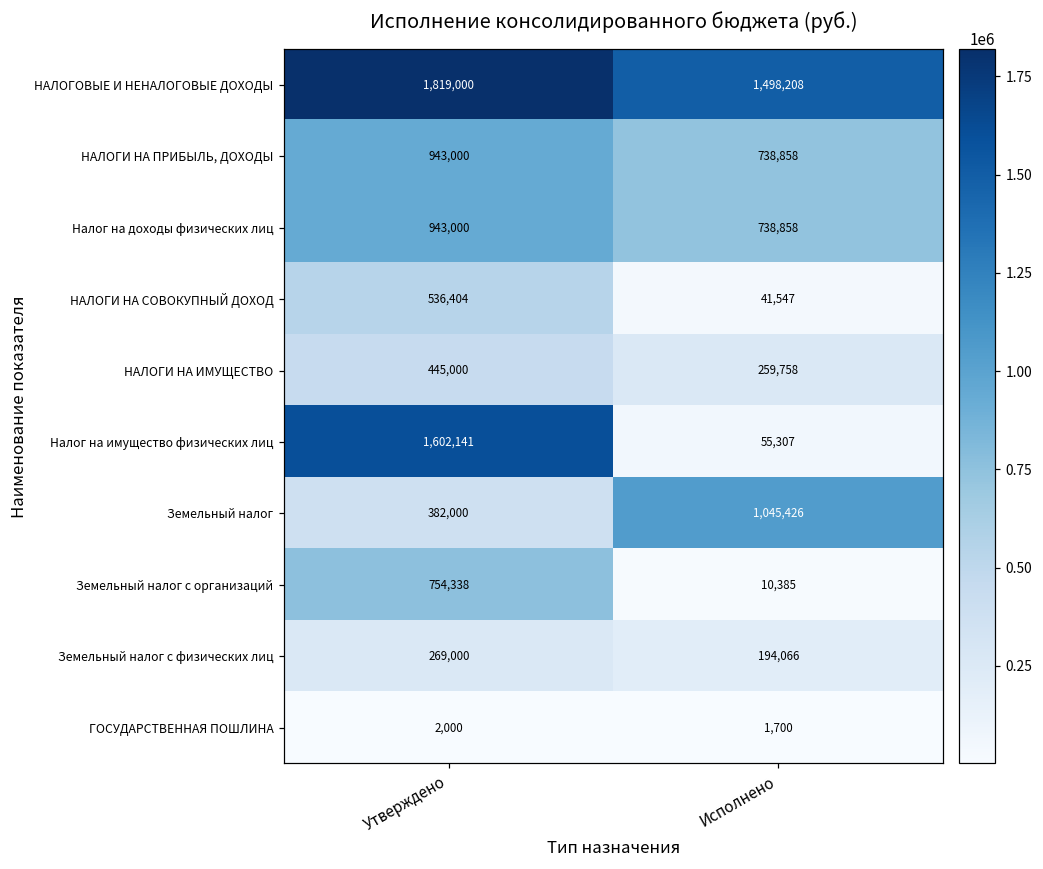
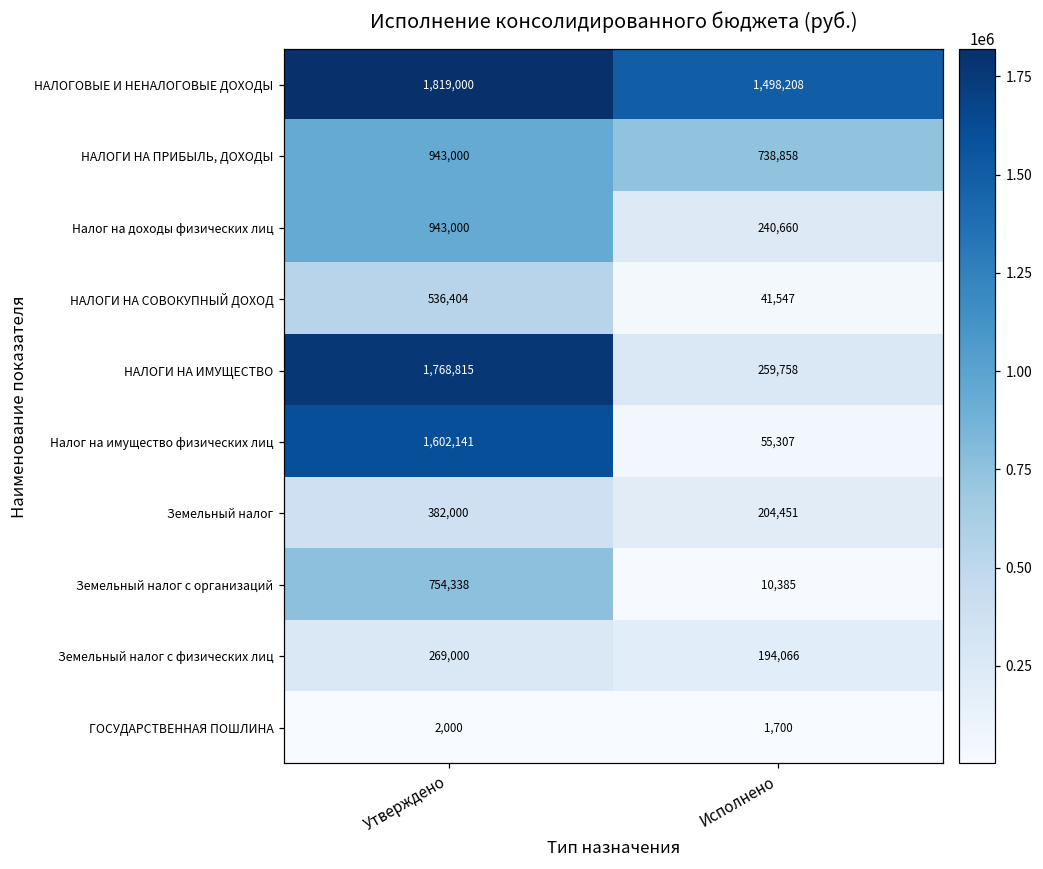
Налог на доходы физических лиц, Исполнено: 738,858 -> 240,660
НАЛОГИ НА ИМУЩЕСТВО, Утверждено: 445,000 -> 1,768,815
Земельный налог, Исполнено: 1,045,426 -> 204,451
